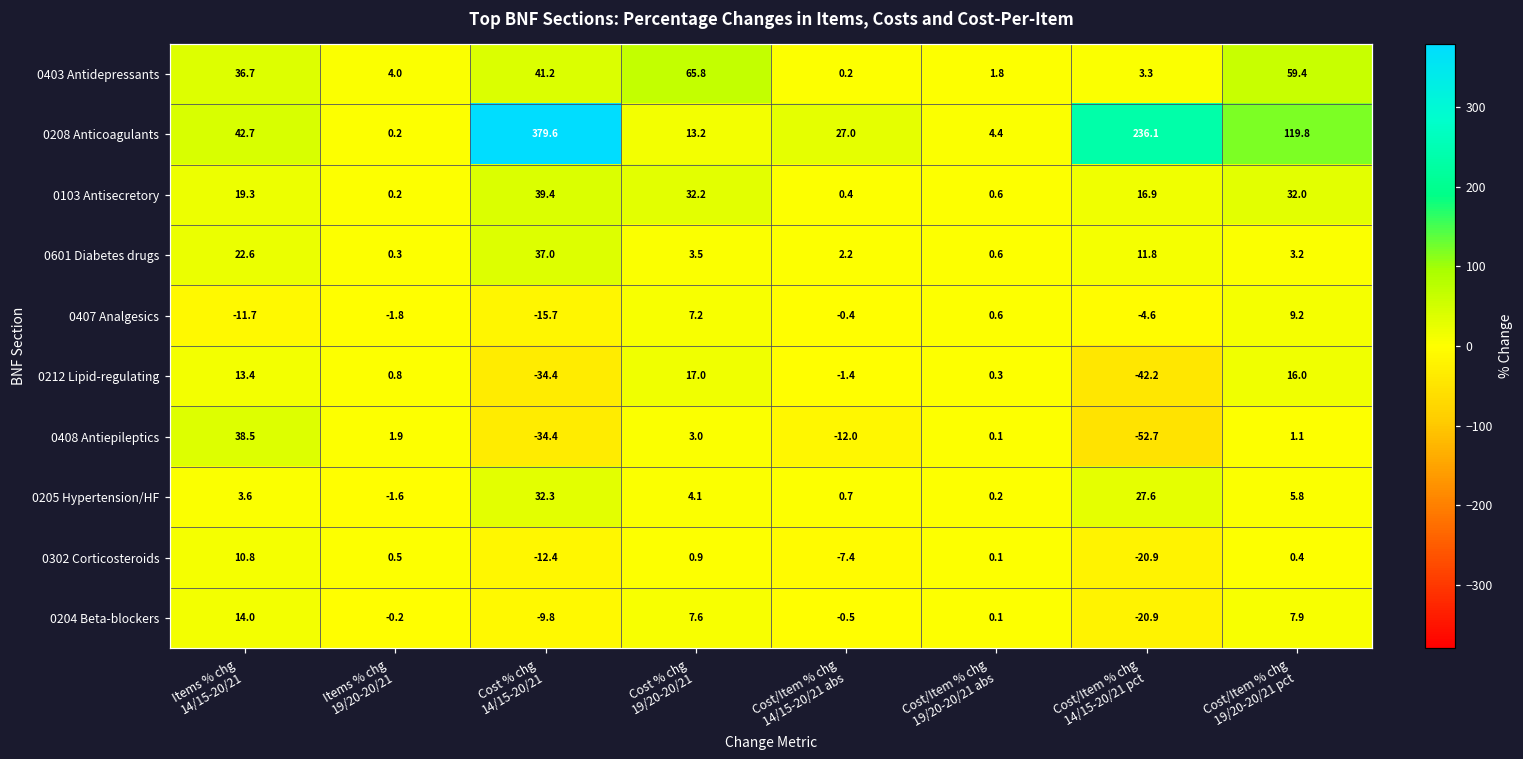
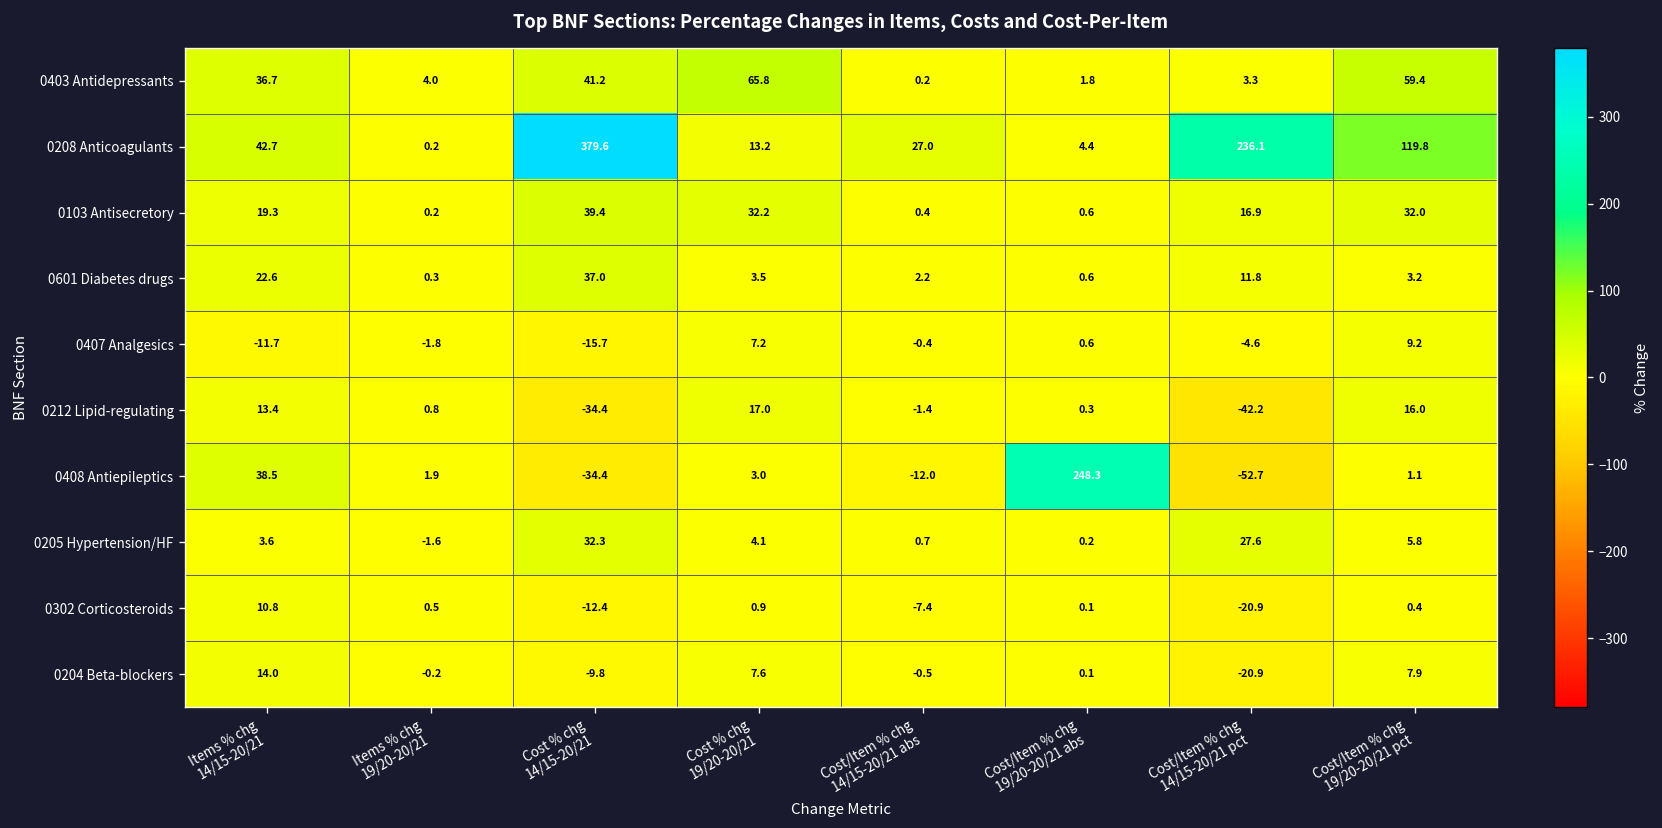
0408 Antiepileptics, Cost/Item % chg 19/20-20/21 abs: 0.1 -> 248.3
